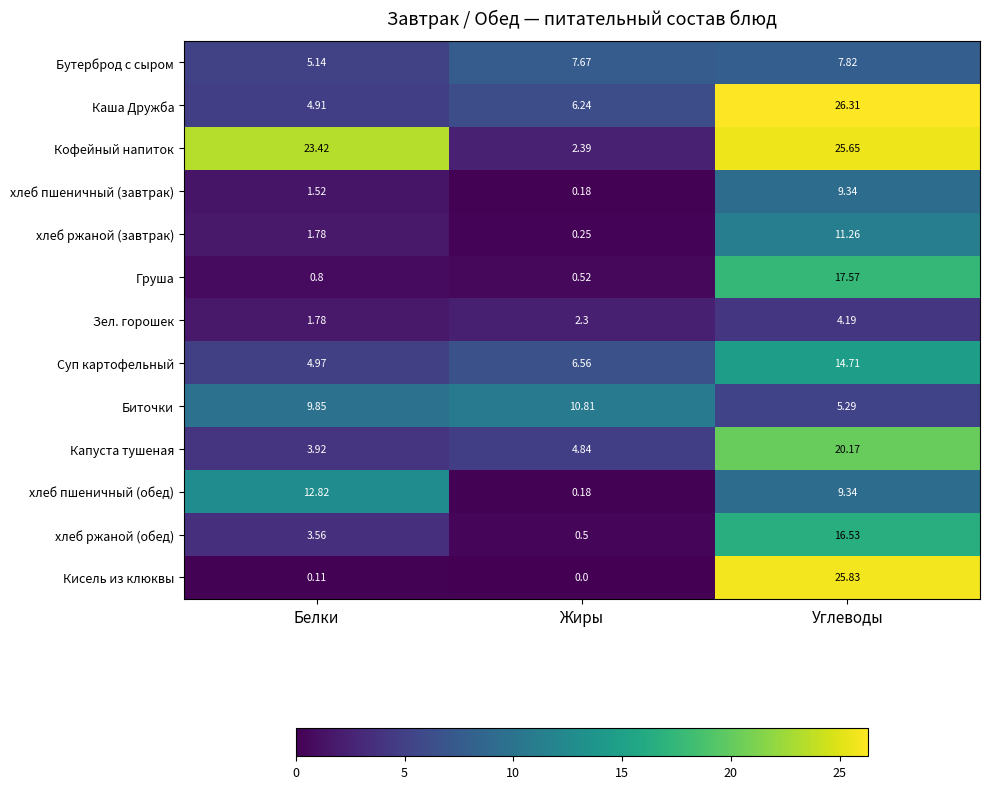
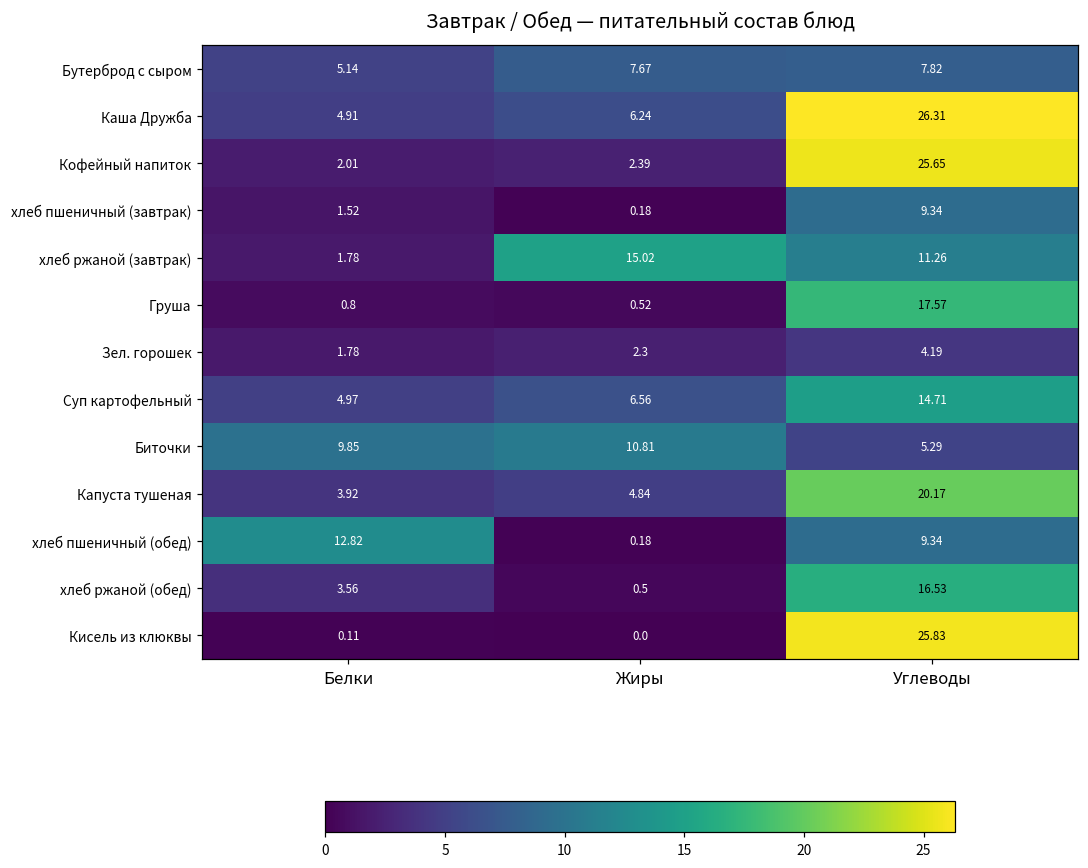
Кофейный напиток, Белки: 23.42 -> 2.01
хлеб ржаной (завтрак), Жиры: 0.25 -> 15.02
